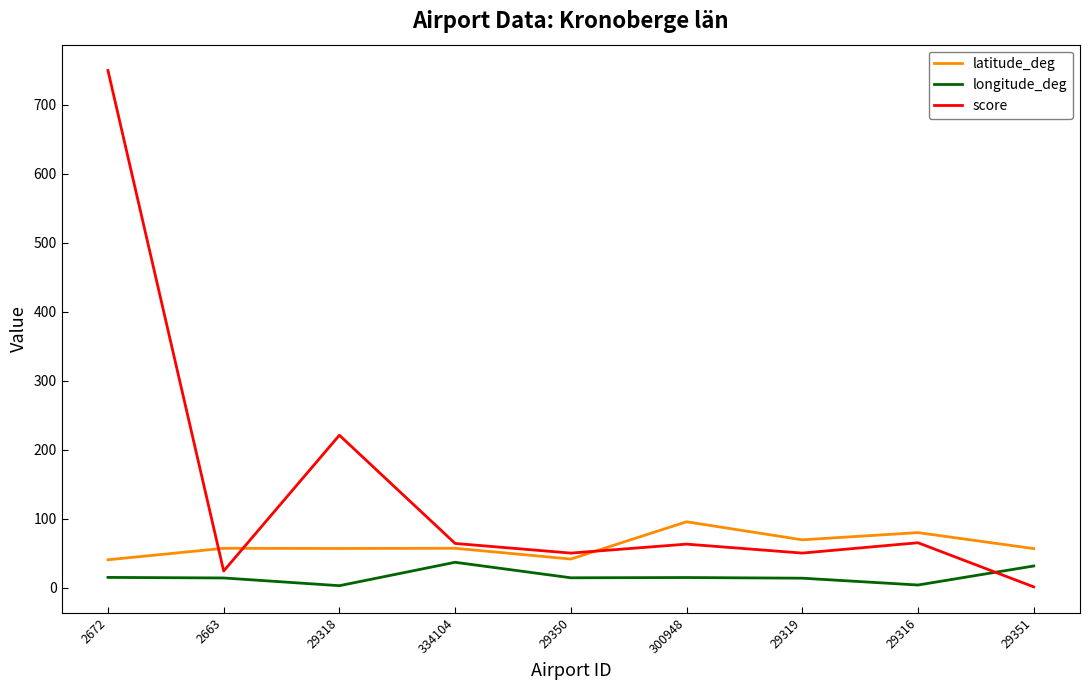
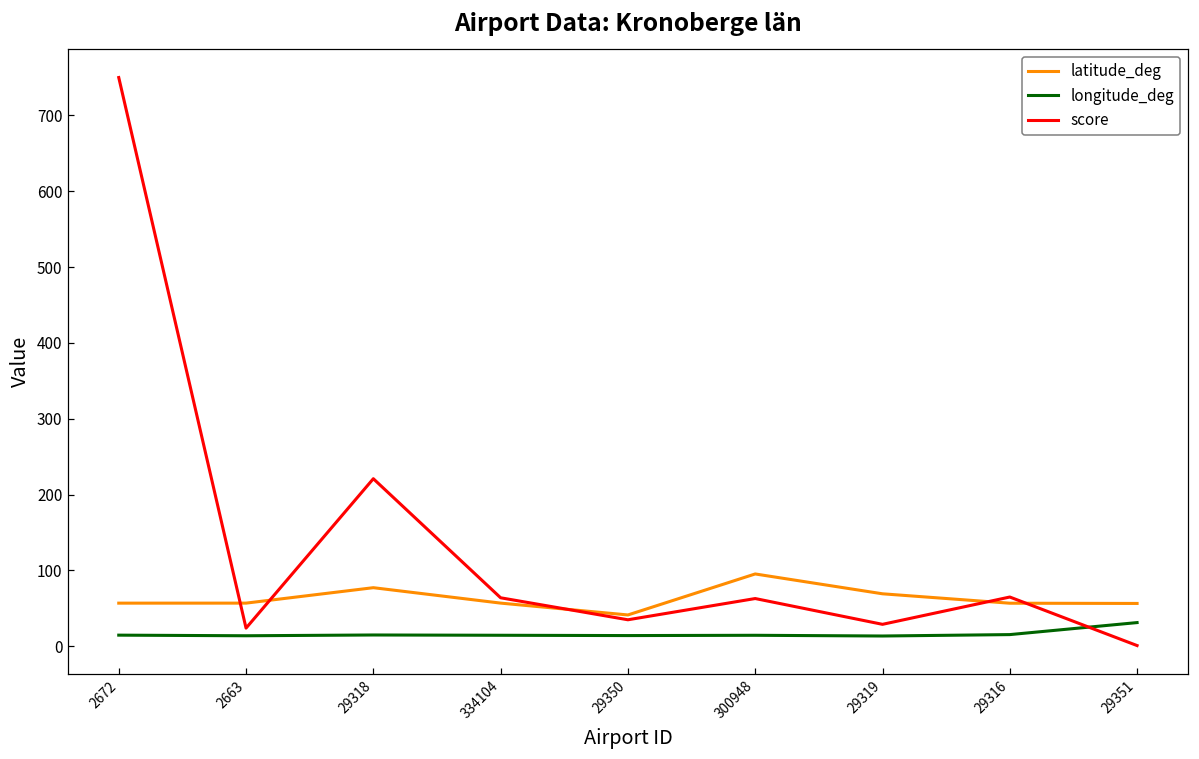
latitude_deg, 2672: 40 -> 60
latitude_deg, 29318: 60 -> 80
longitude_deg, 29318: 0 -> 10
longitude_deg, 334104: 40 -> 10
score, 29350: 50 -> 40
score, 29319: 50 -> 30
latitude_deg, 29316: 80 -> 60
longitude_deg, 29316: 0 -> 20
